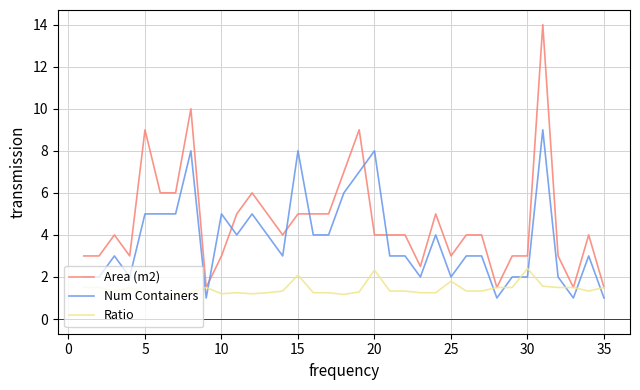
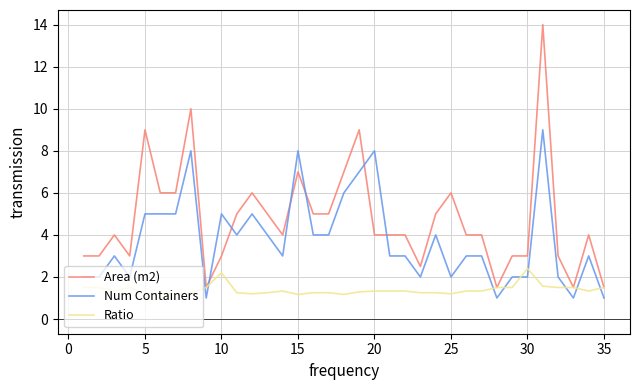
Ratio, 10: 1.2 -> 2.2
Area (m2), 15: 5 -> 7
Ratio, 15: 2.1 -> 1.2
Ratio, 20: 2.3 -> 1.3
Area (m2), 25: 3 -> 6
Ratio, 25: 1.8 -> 1.2
